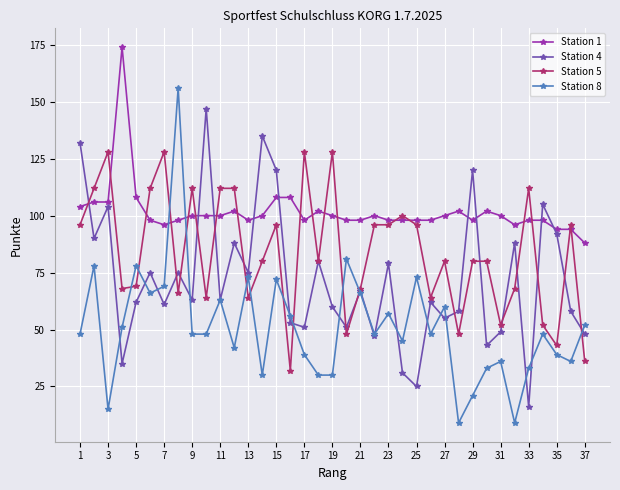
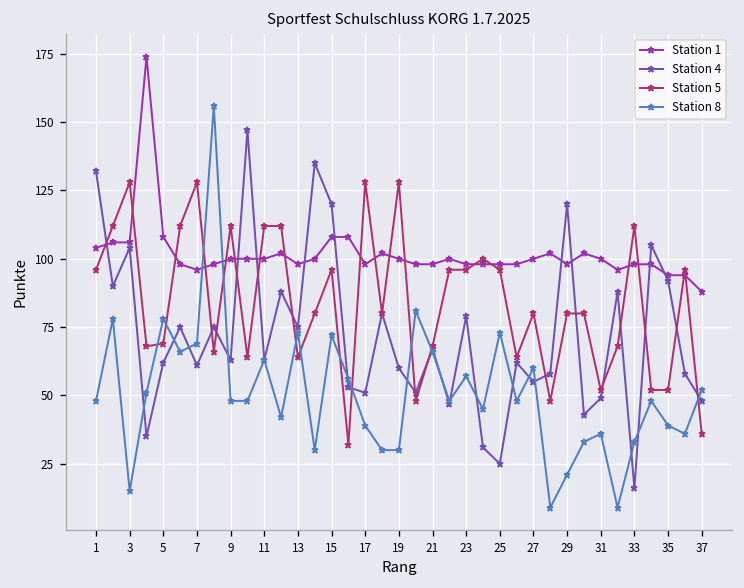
Station 5, 35: 43 -> 52
